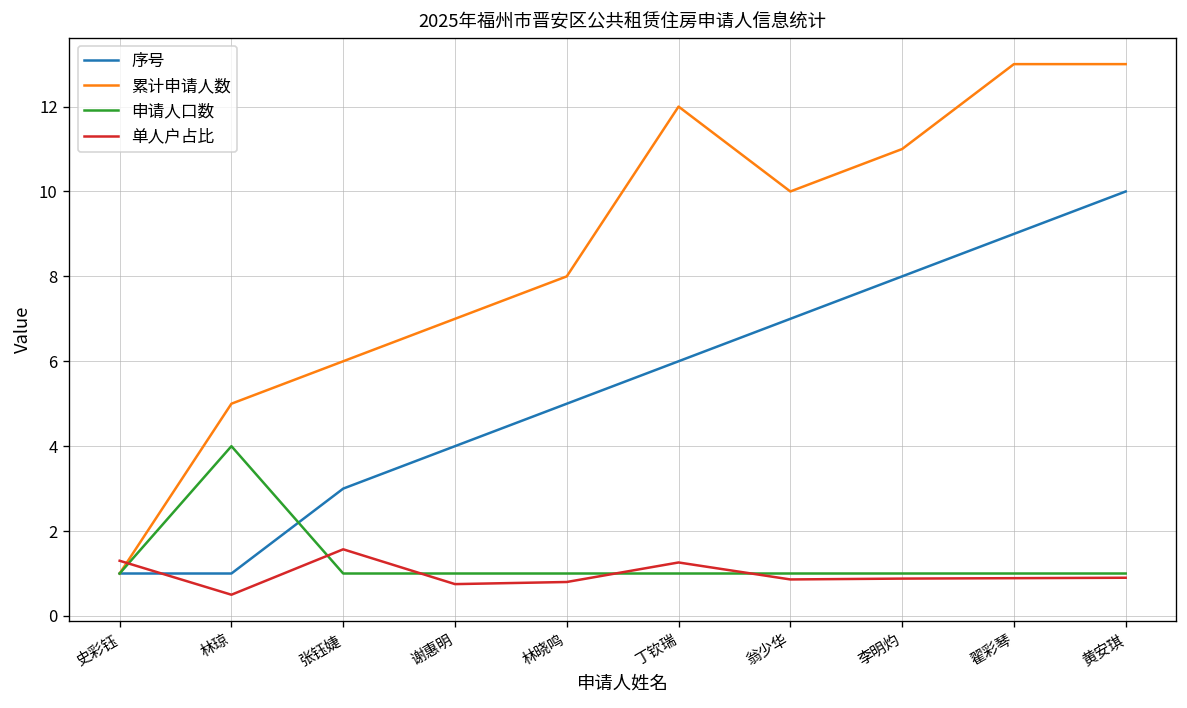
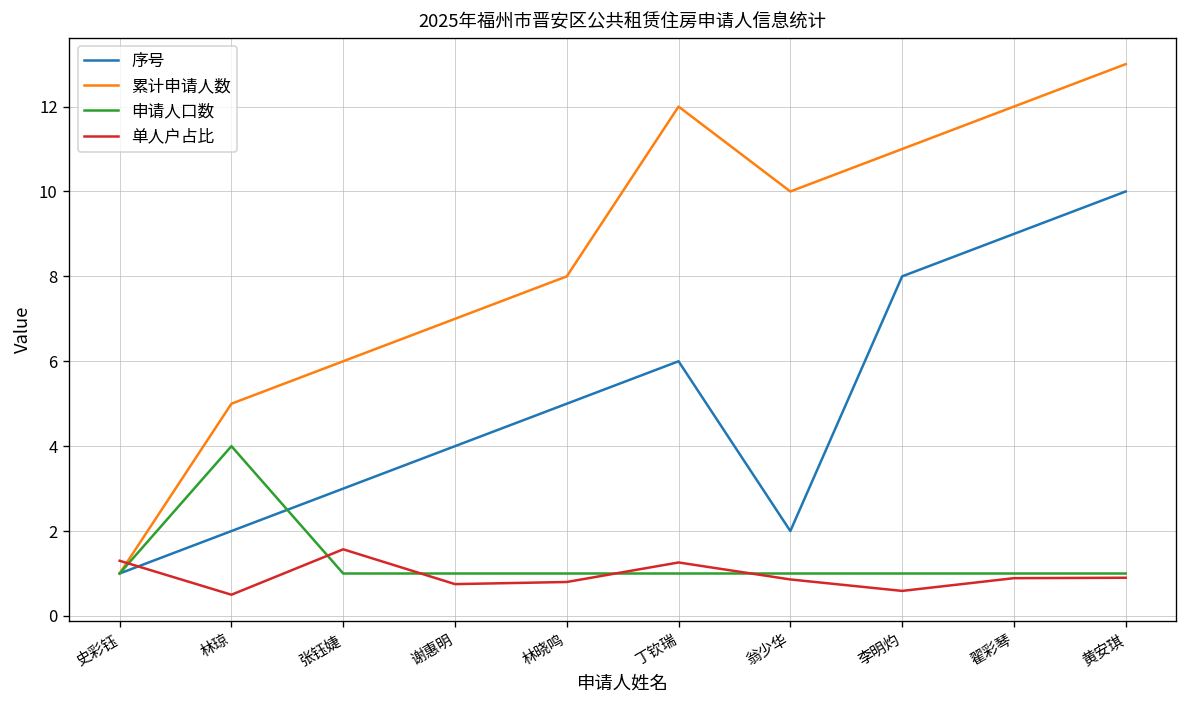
序号, 林琼: 1 -> 2
序号, 翁少华: 7 -> 2
单人户占比, 李明灼: 0.9 -> 0.6
累计申请人数, 翟彩琴: 13 -> 12
